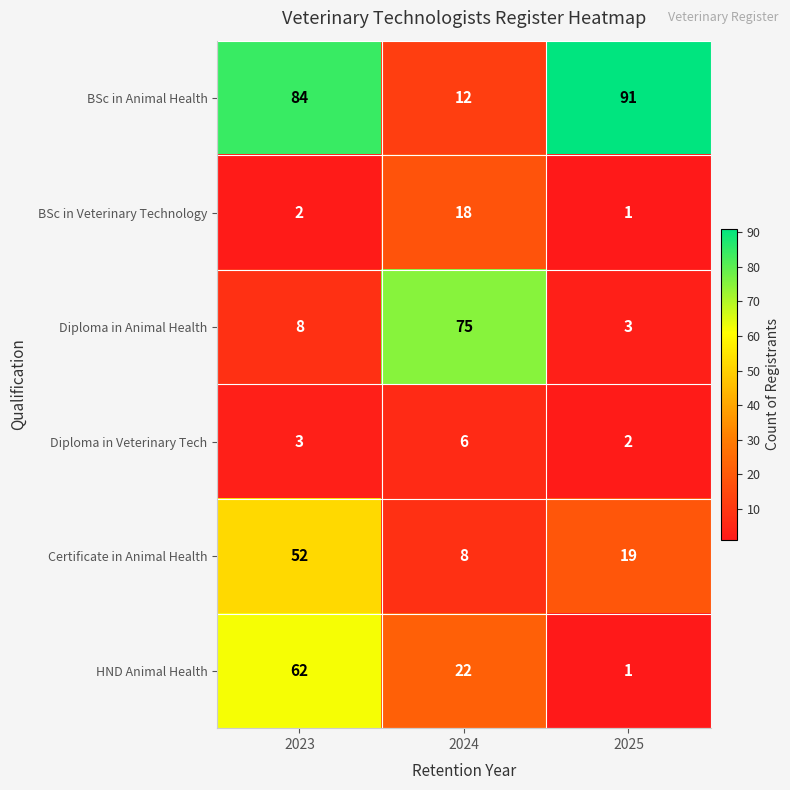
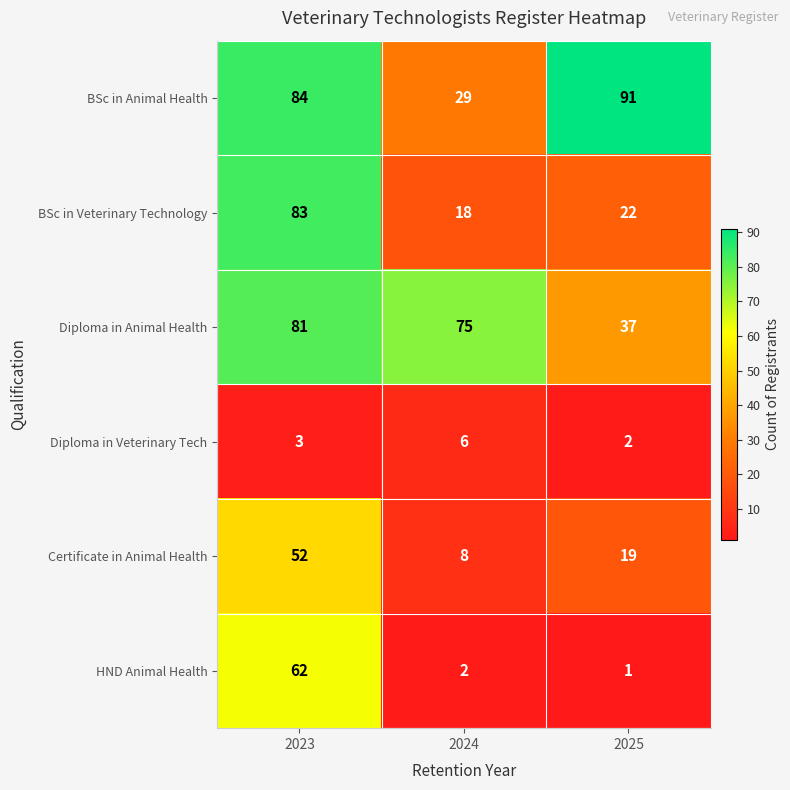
BSc in Animal Health, 2024: 12 -> 29
BSc in Veterinary Technology, 2023: 2 -> 83
BSc in Veterinary Technology, 2025: 1 -> 22
Diploma in Animal Health, 2023: 8 -> 81
Diploma in Animal Health, 2025: 3 -> 37
HND Animal Health, 2024: 22 -> 2
